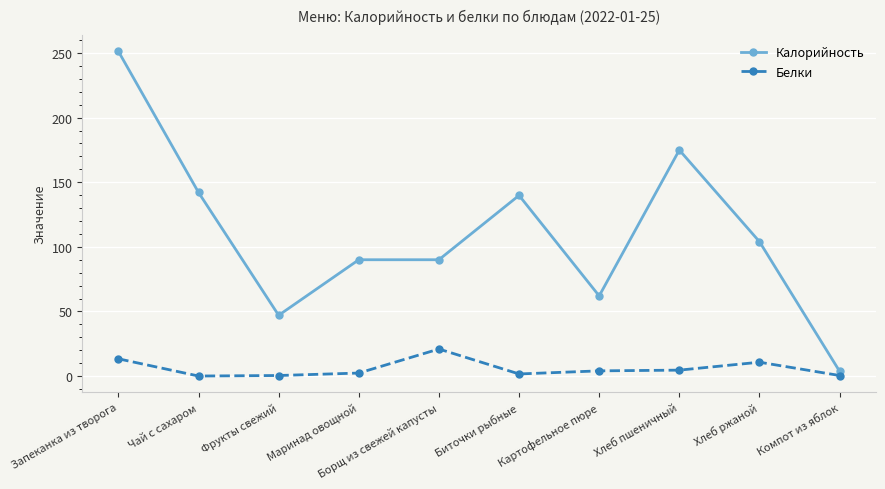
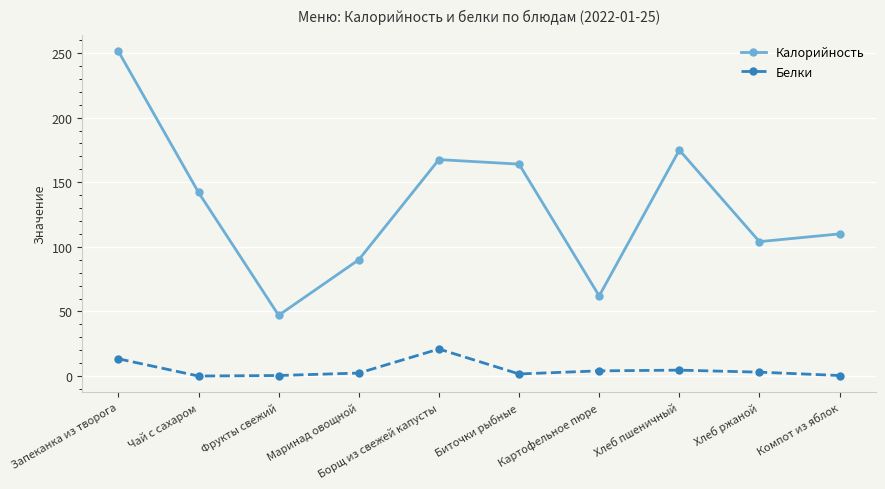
Калорийность, Борщ из свежей капусты: 90 -> 168
Калорийность, Биточки рыбные: 140 -> 164
Белки, Хлеб ржаной: 11 -> 3
Калорийность, Компот из яблок: 4 -> 110
